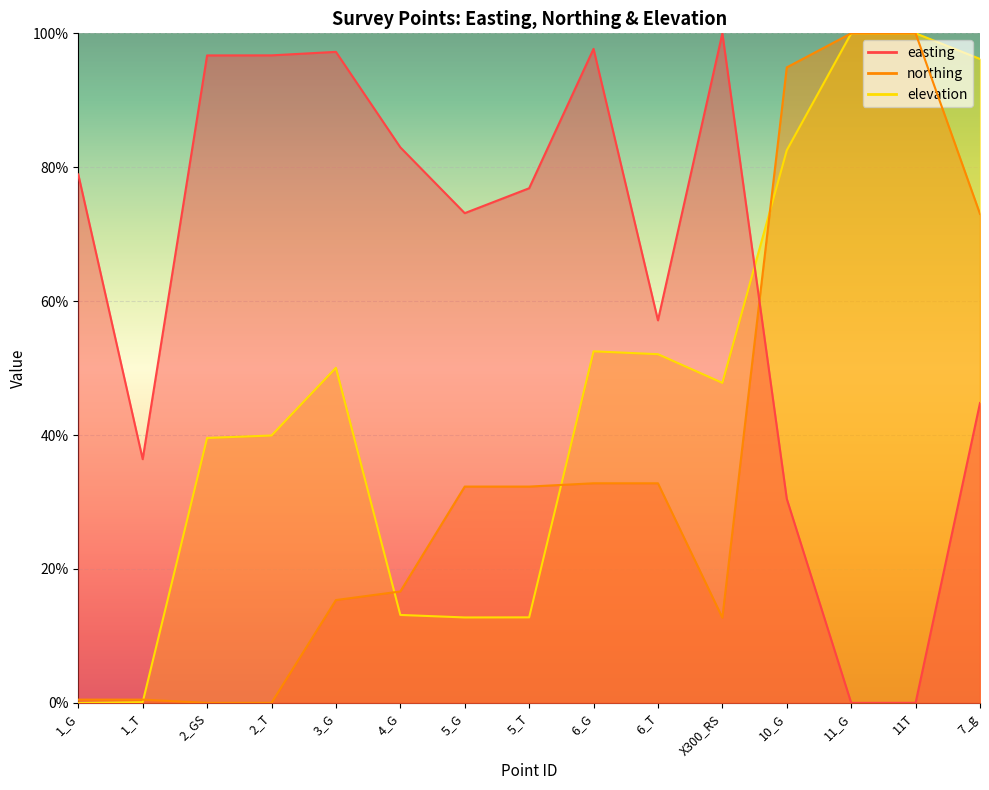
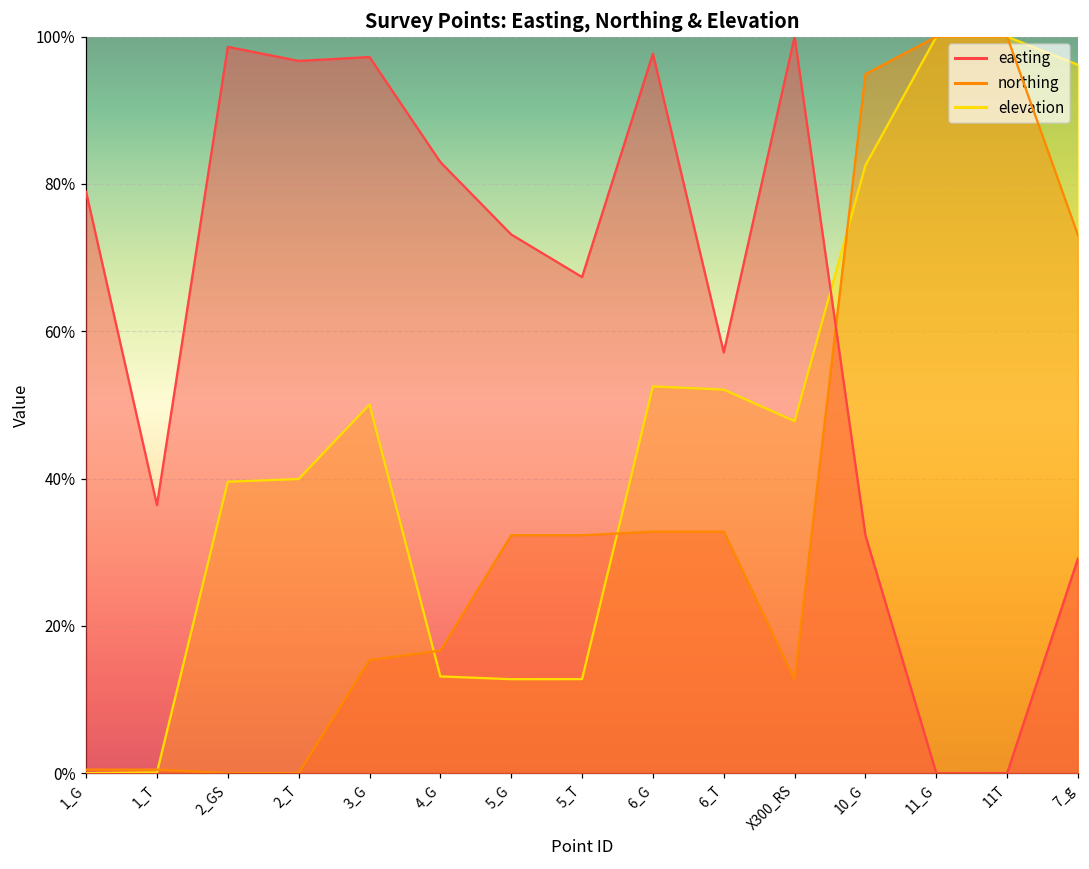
easting, 2_GS: 97% -> 99%
easting, 5_T: 77% -> 67%
easting, 10_G: 30% -> 32%
easting, 7_g: 45% -> 29%
